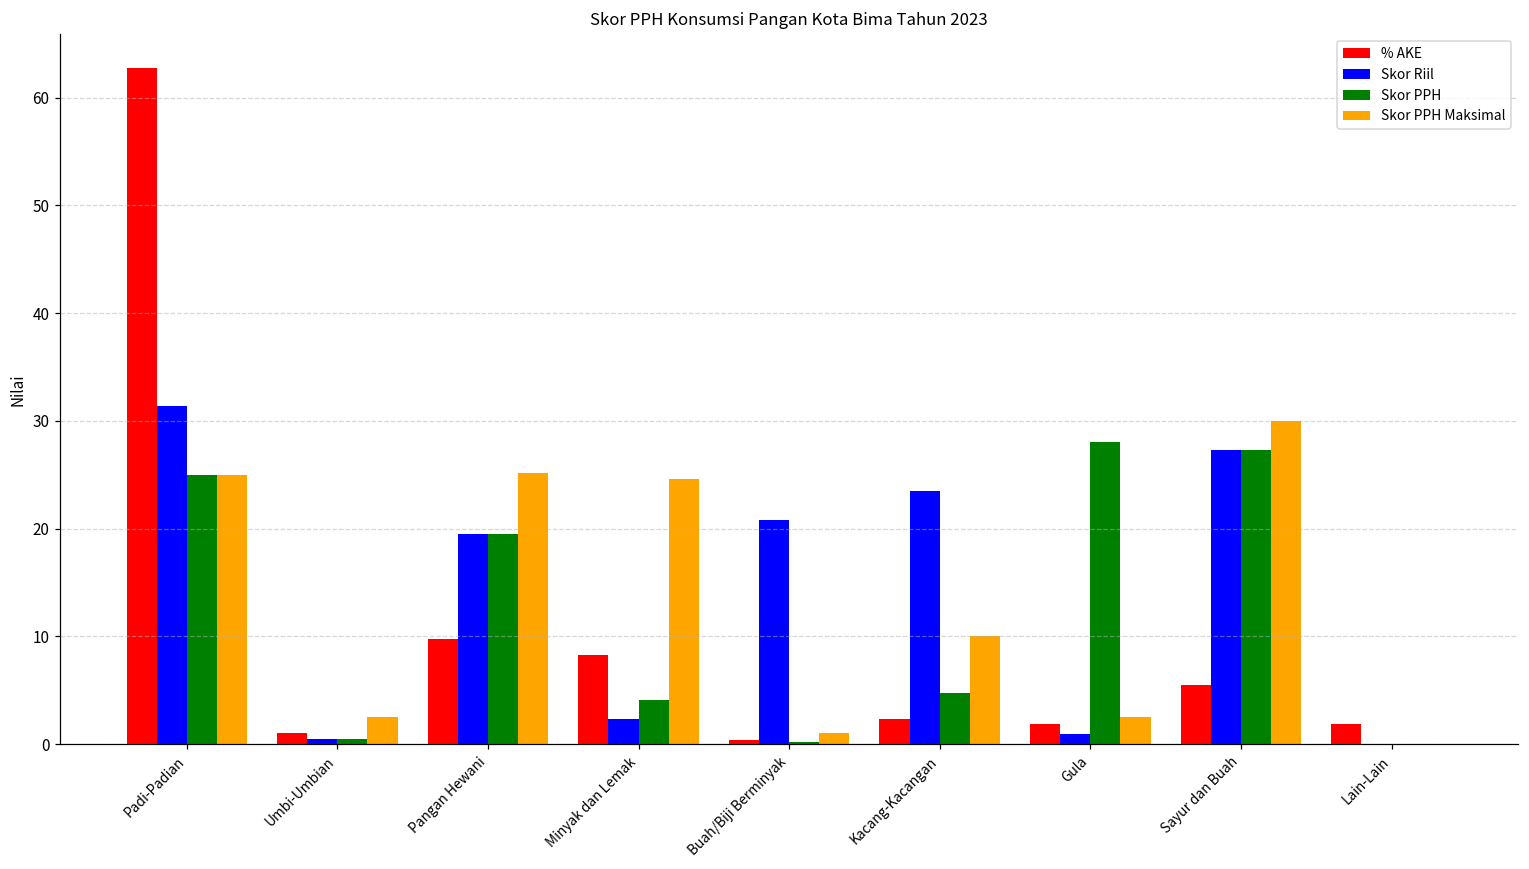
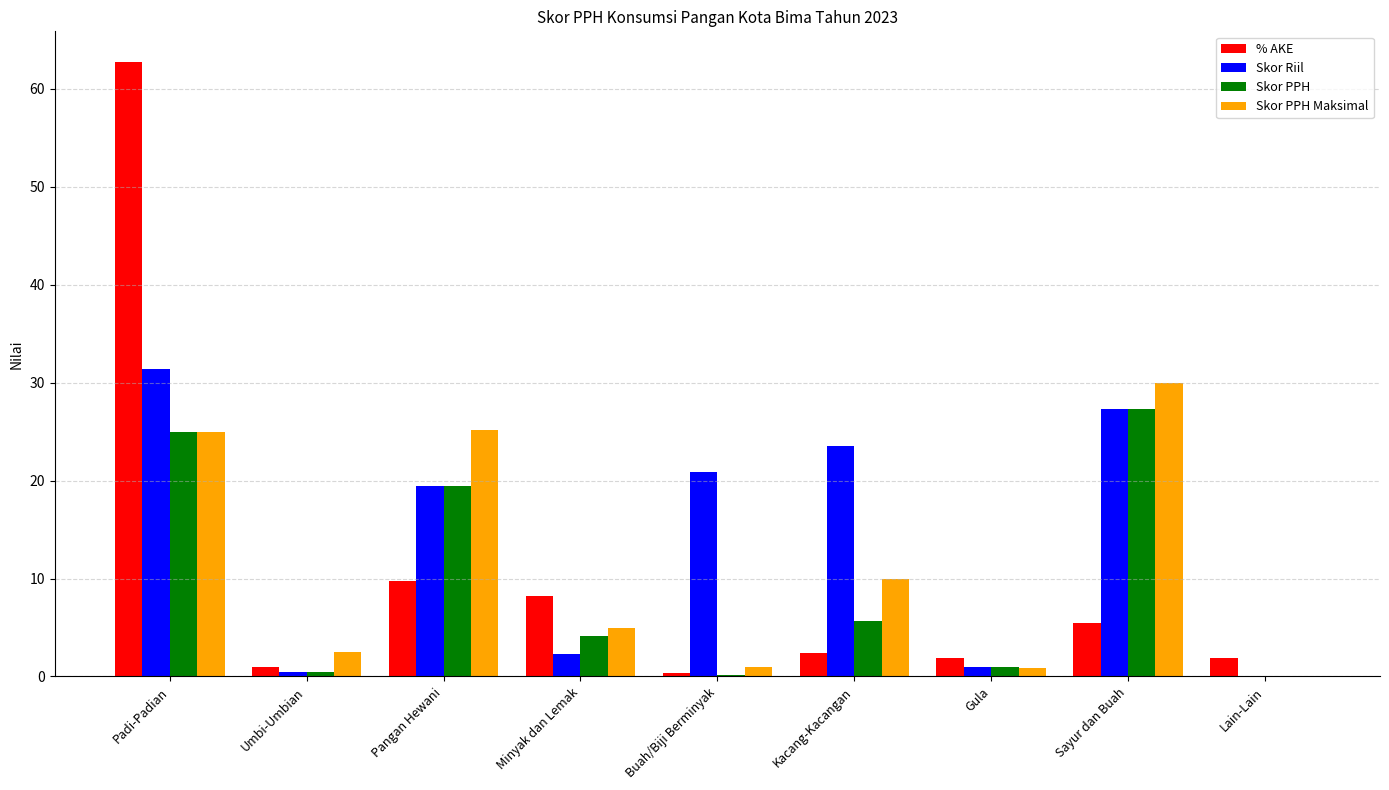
Skor PPH Maksimal, Minyak dan Lemak: 25 -> 5
Skor PPH, Kacang-Kacangan: 5 -> 6
Skor PPH, Gula: 28 -> 1
Skor PPH Maksimal, Gula: 3 -> 1
